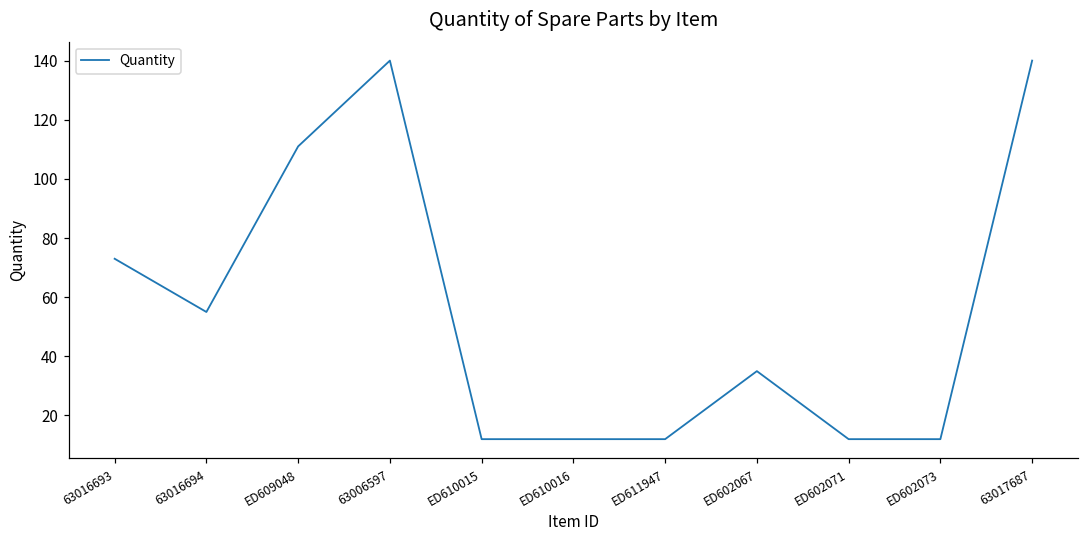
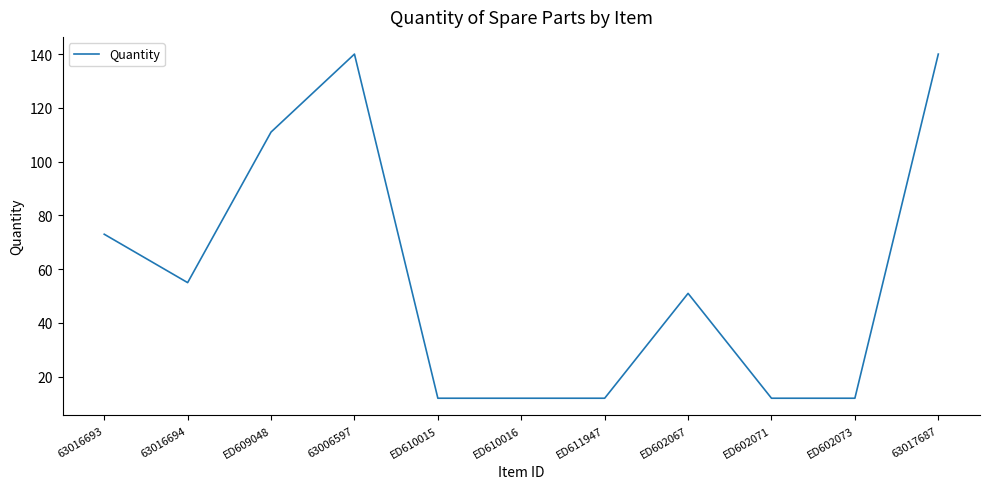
ED602067: 35 -> 51
